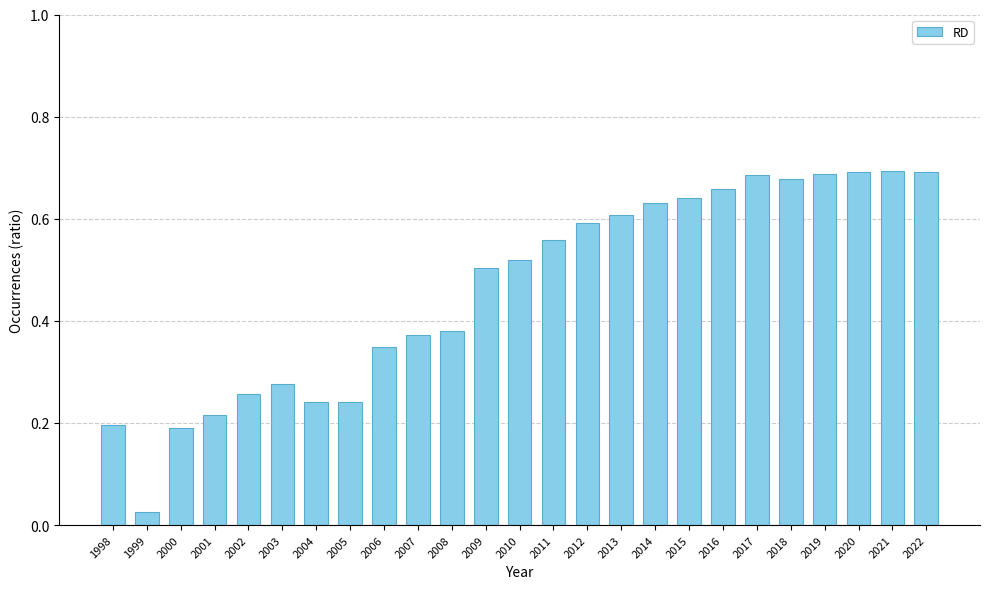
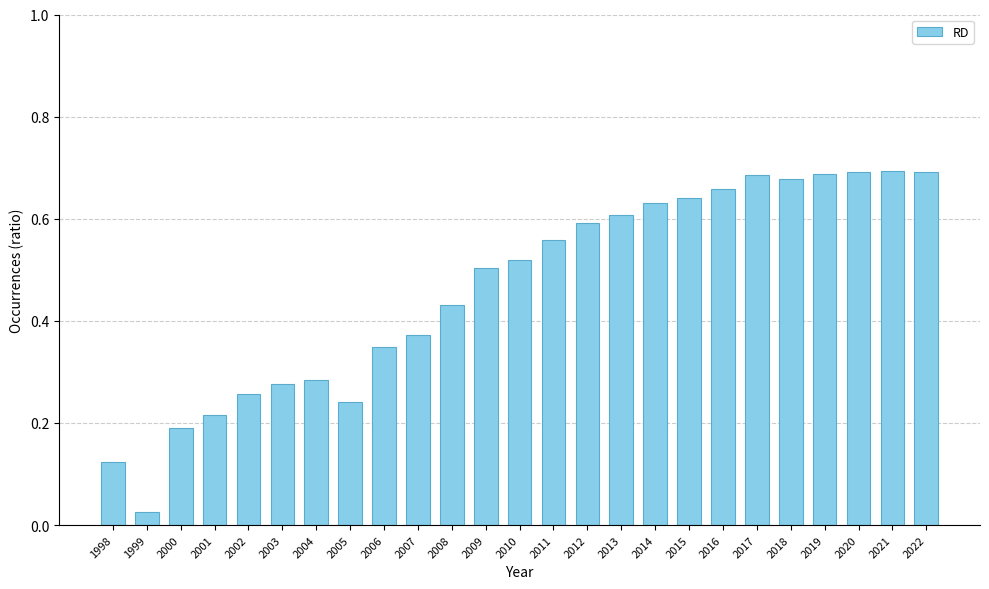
1998: 0.20 -> 0.12
2004: 0.24 -> 0.28
2008: 0.38 -> 0.43
